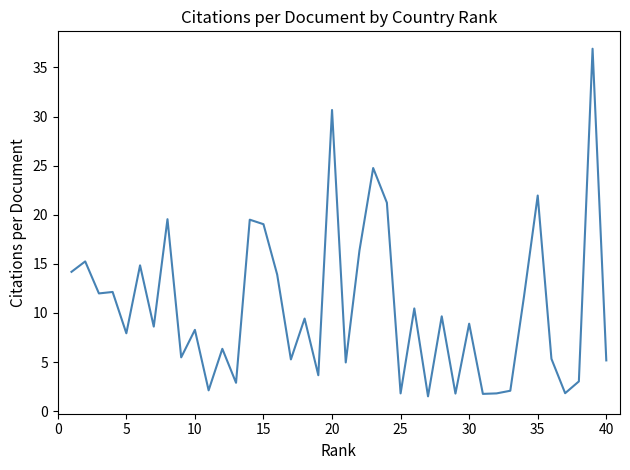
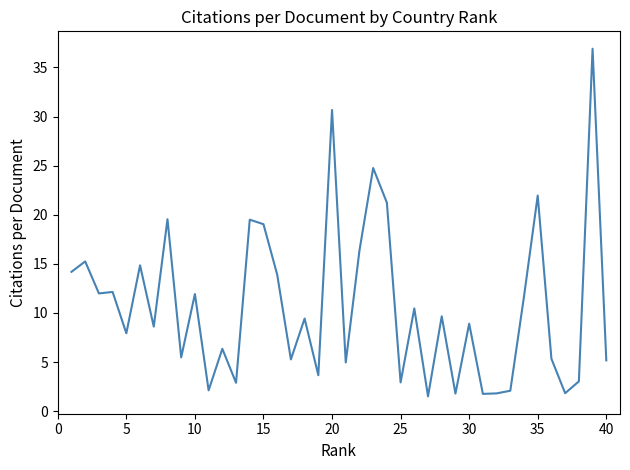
10: 8 -> 12
25: 2 -> 3
